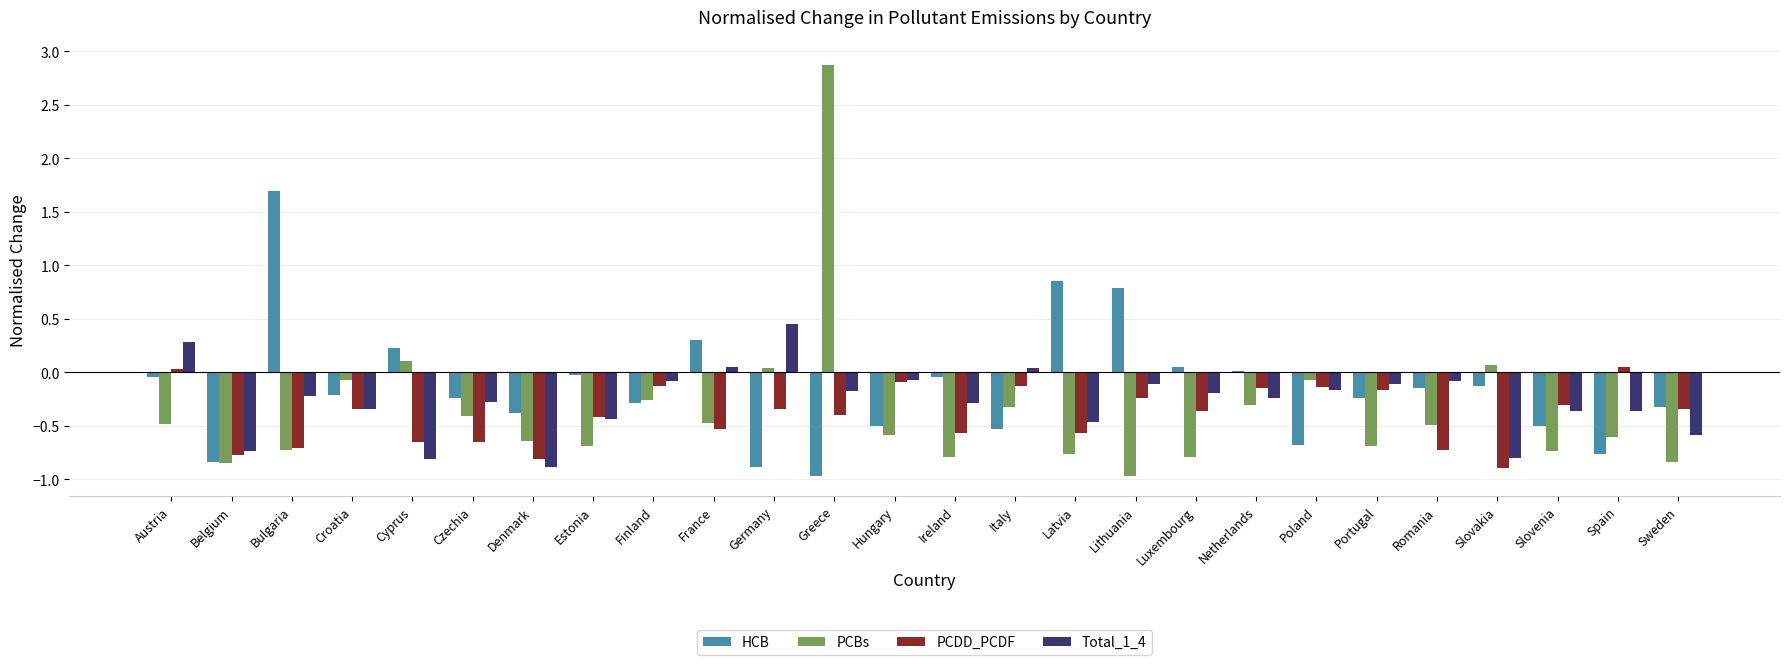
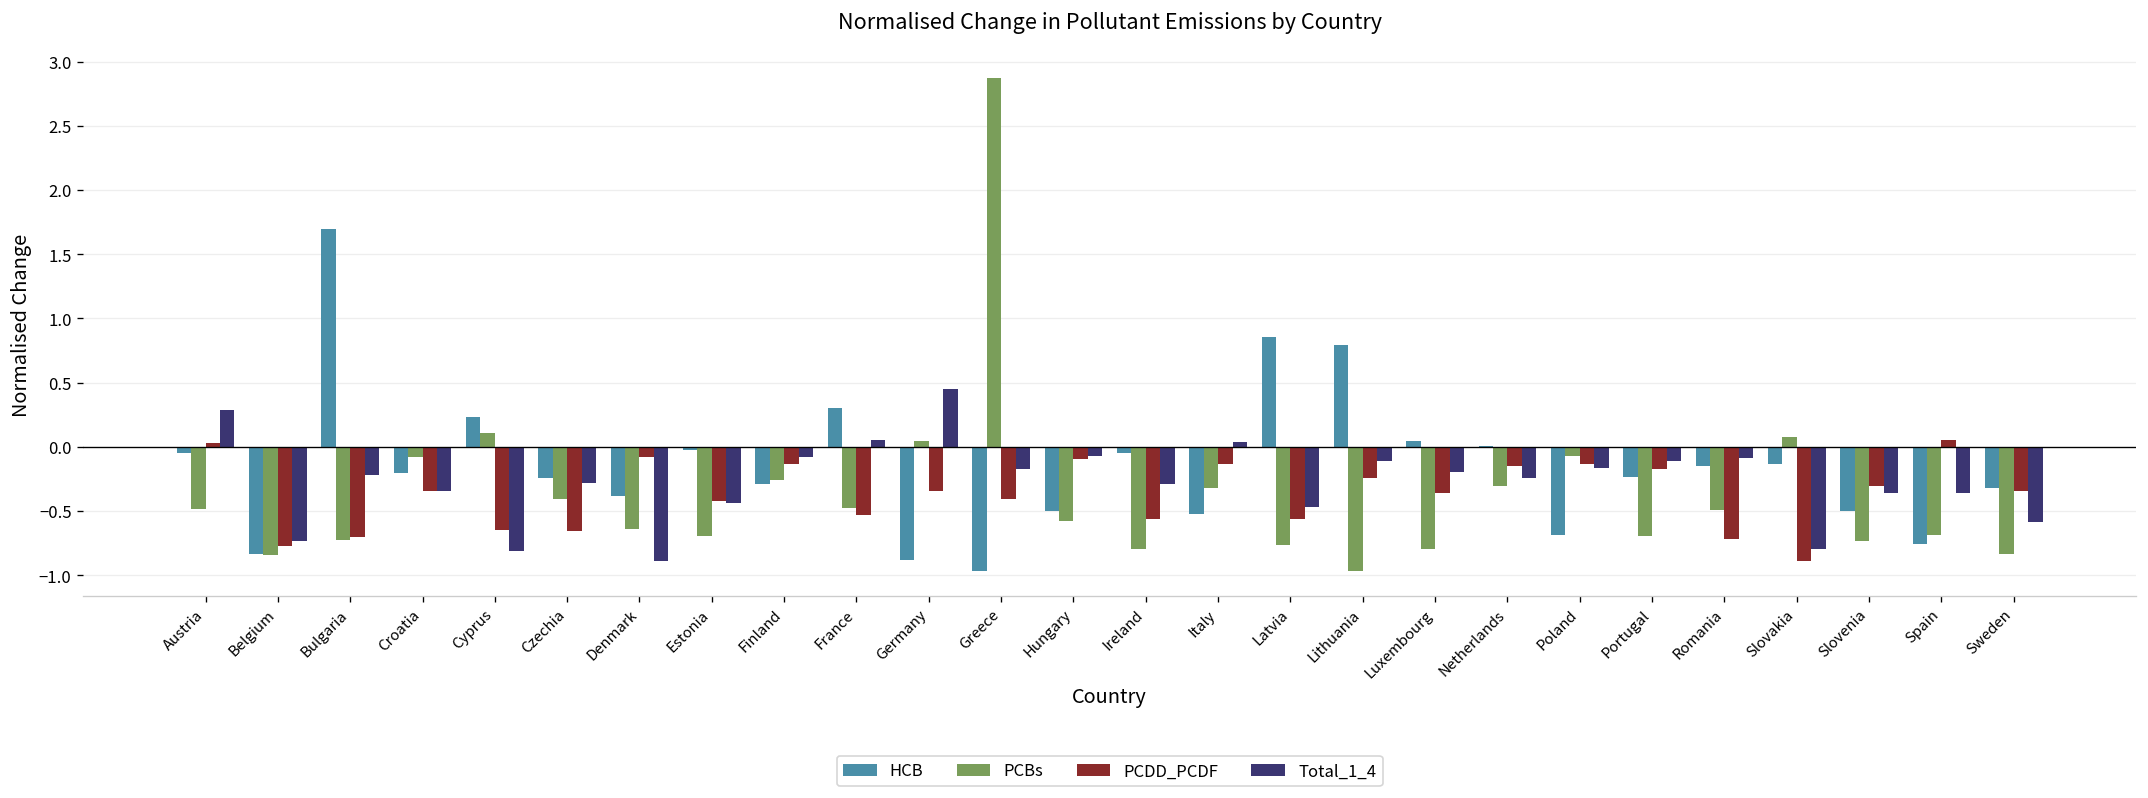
PCDD_PCDF, Denmark: -0.81 -> -0.08
PCBs, Spain: -0.60 -> -0.69
